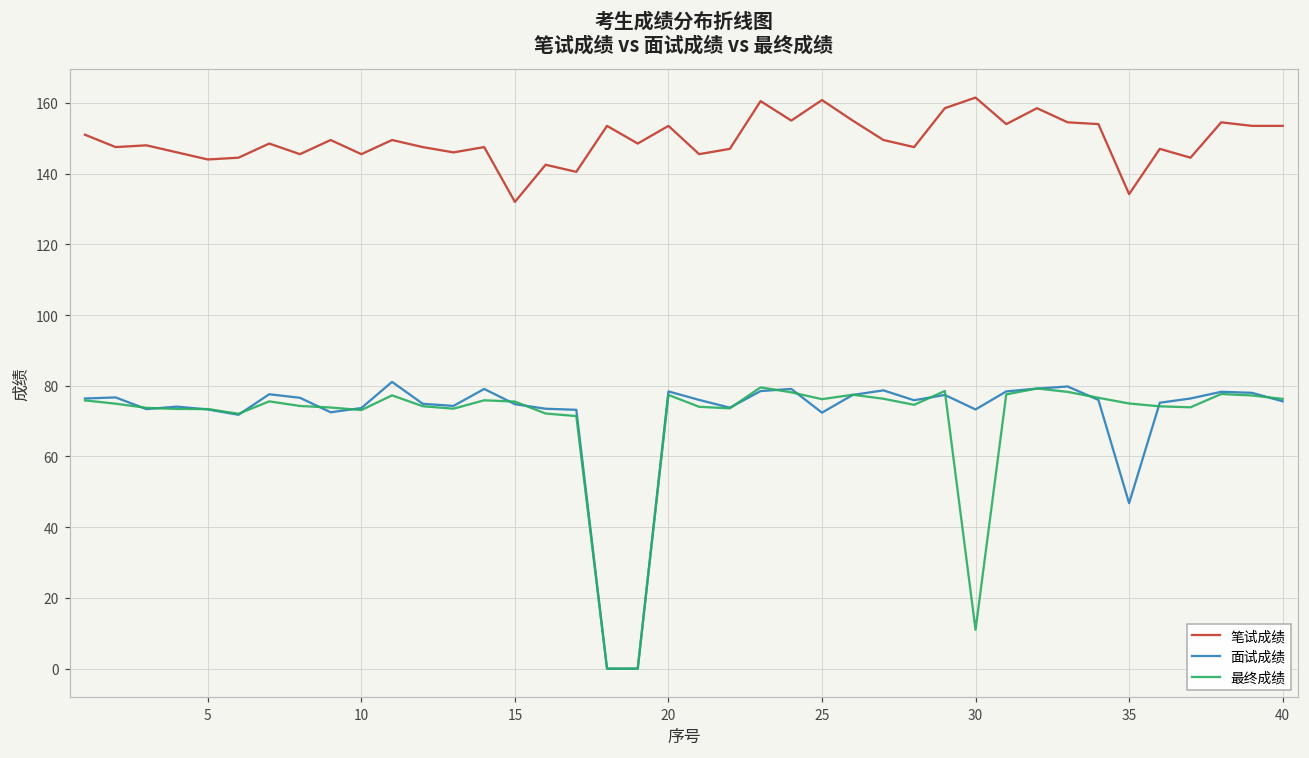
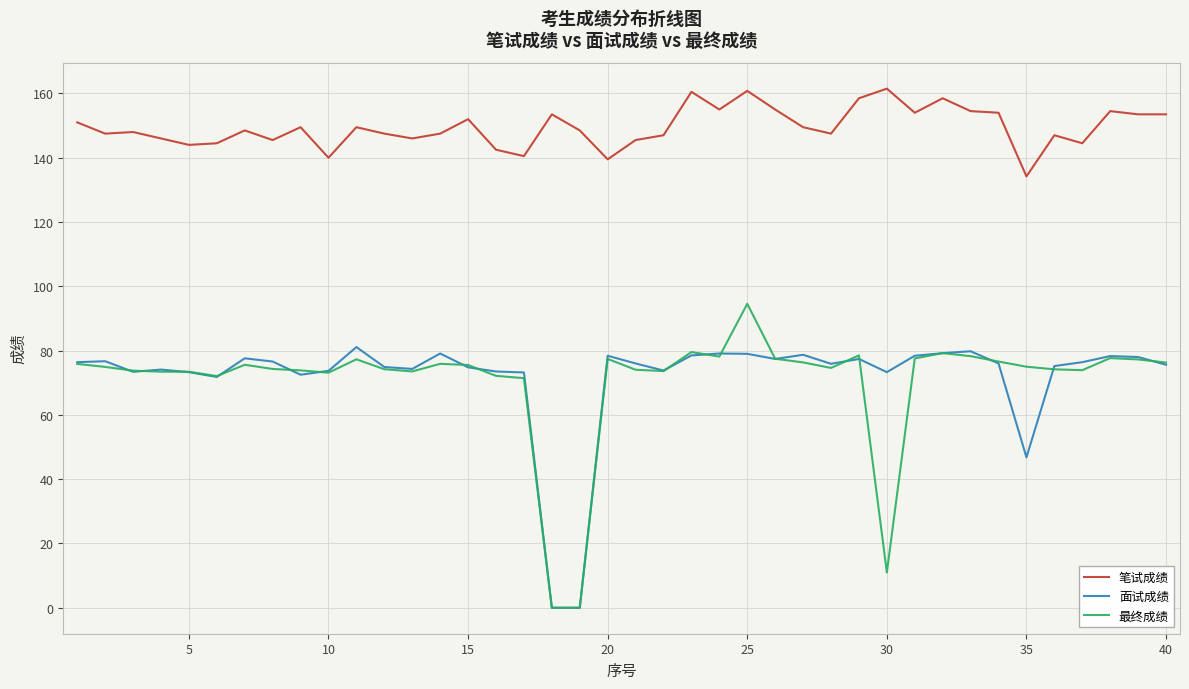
笔试成绩, 10: 146 -> 140
笔试成绩, 15: 132 -> 152
笔试成绩, 20: 154 -> 140
面试成绩, 25: 72 -> 79
最终成绩, 25: 76 -> 95
